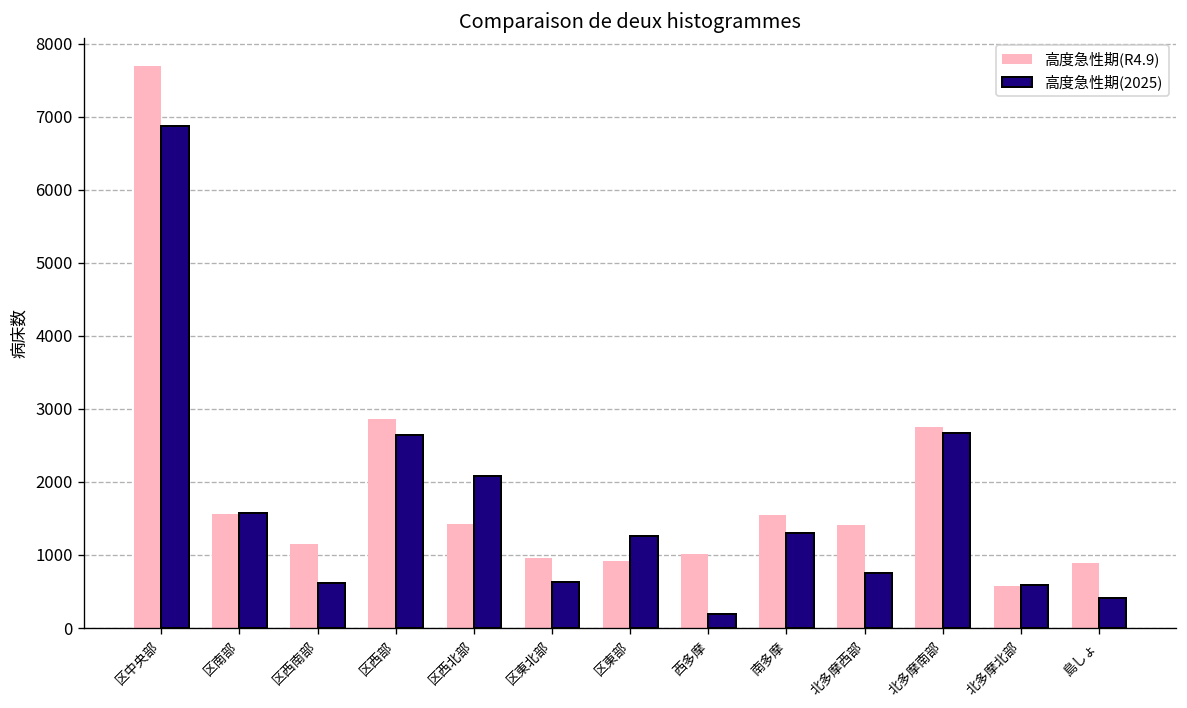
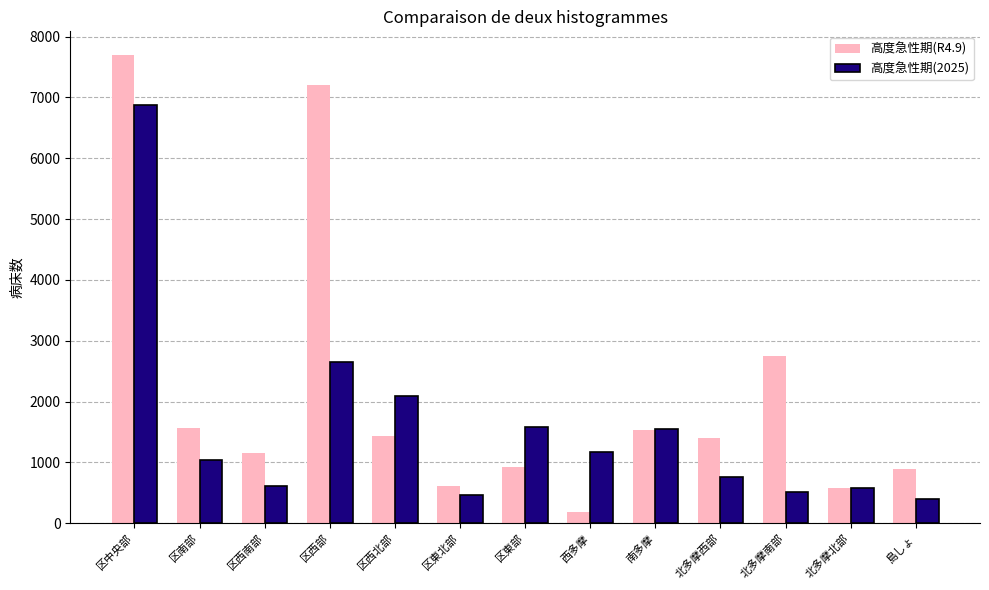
高度急性期(2025), 区南部: 1600 -> 1000
高度急性期(R4.9), 区西部: 2900 -> 7200
高度急性期(R4.9), 区東北部: 1000 -> 600
高度急性期(2025), 区東北部: 600 -> 500
高度急性期(2025), 区東部: 1300 -> 1600
高度急性期(R4.9), 西多摩: 1000 -> 200
高度急性期(2025), 西多摩: 200 -> 1200
高度急性期(2025), 南多摩: 1300 -> 1600
高度急性期(2025), 北多摩南部: 2700 -> 500
